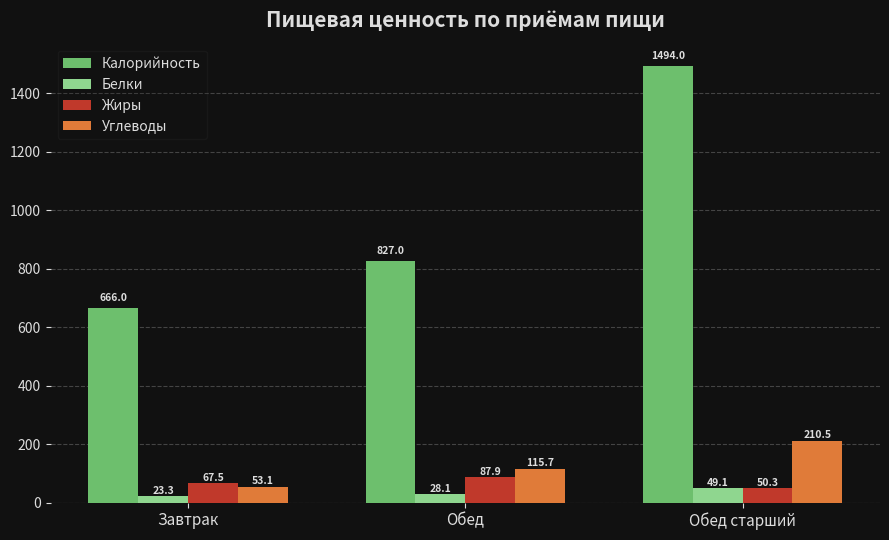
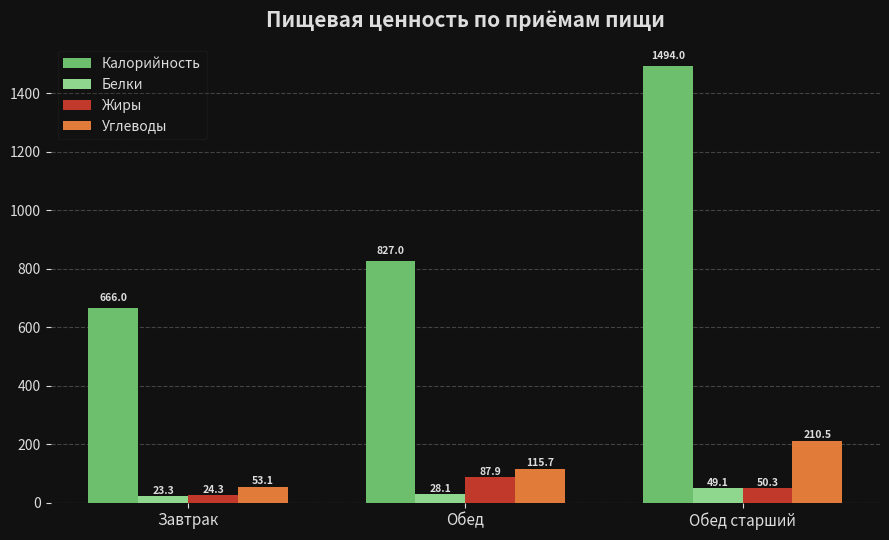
Жиры, Завтрак: 67.5 -> 24.3
